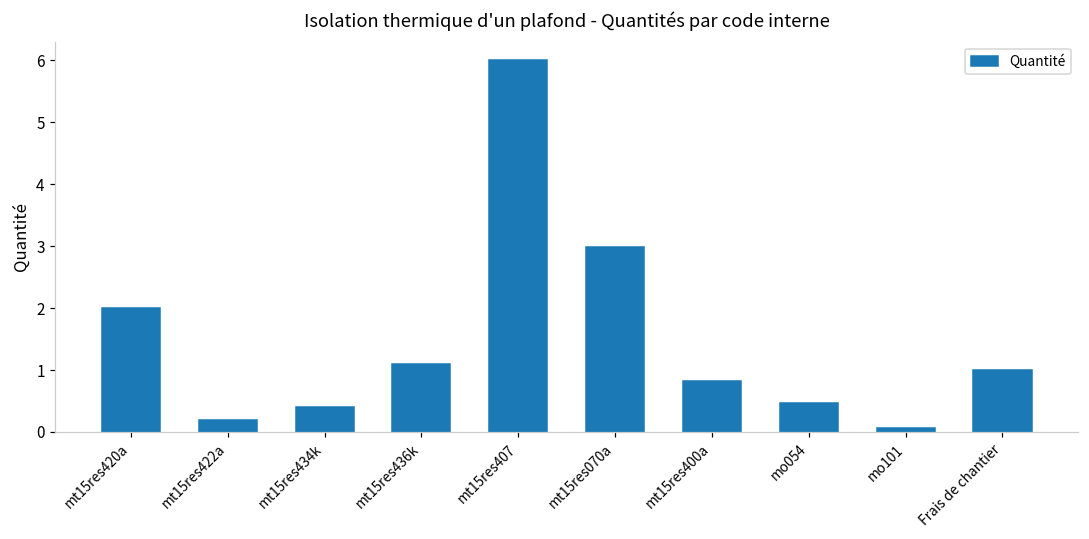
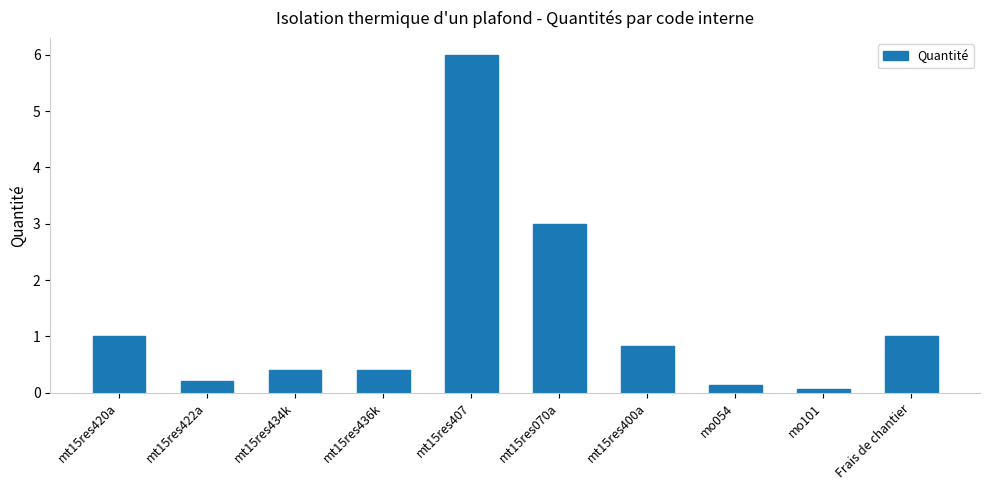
mt15res420a: 2 -> 1
mt15res436k: 1.1 -> 0.4
mo054: 0.5 -> 0.1
